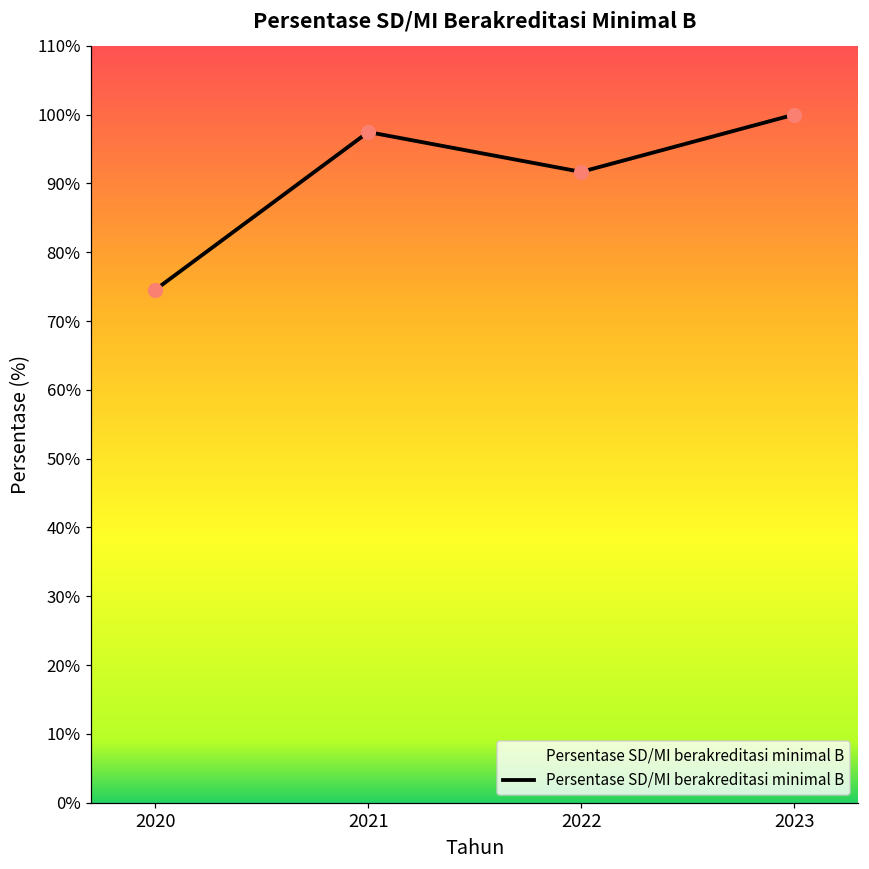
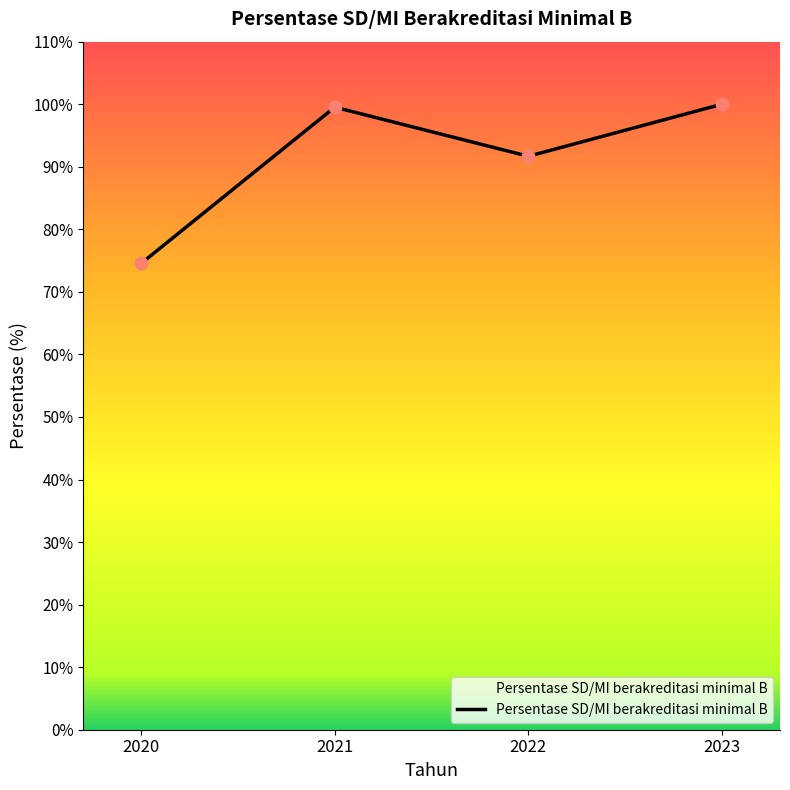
2021: 97% -> 100%
